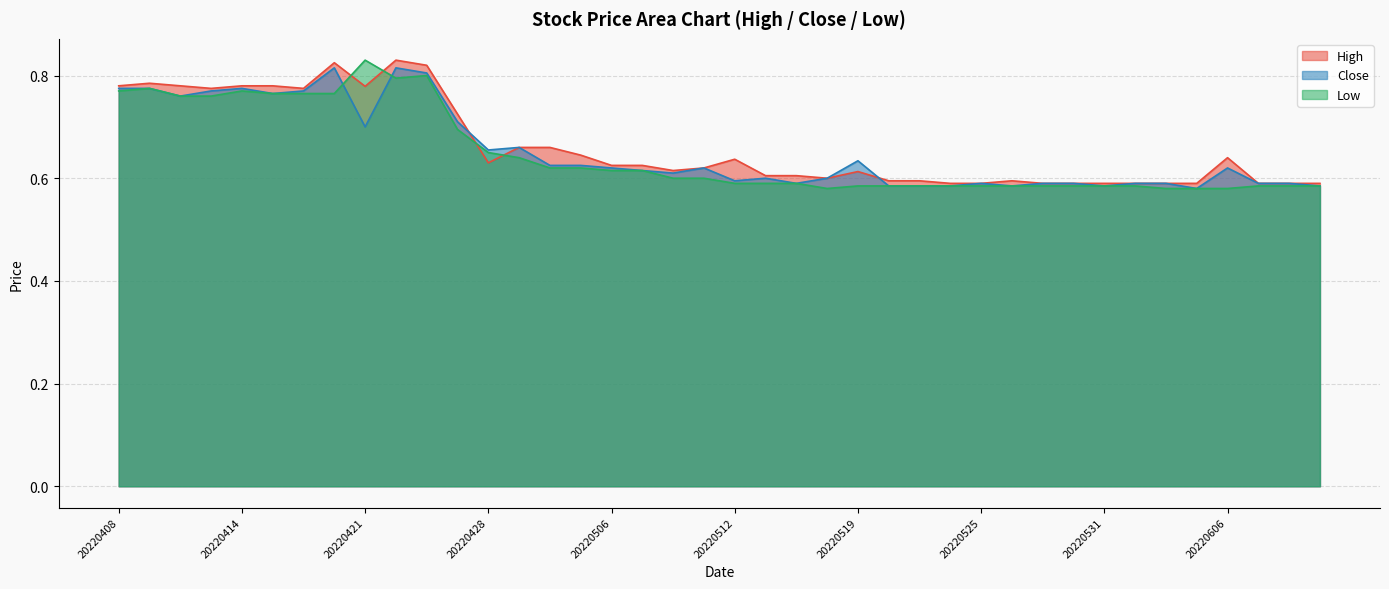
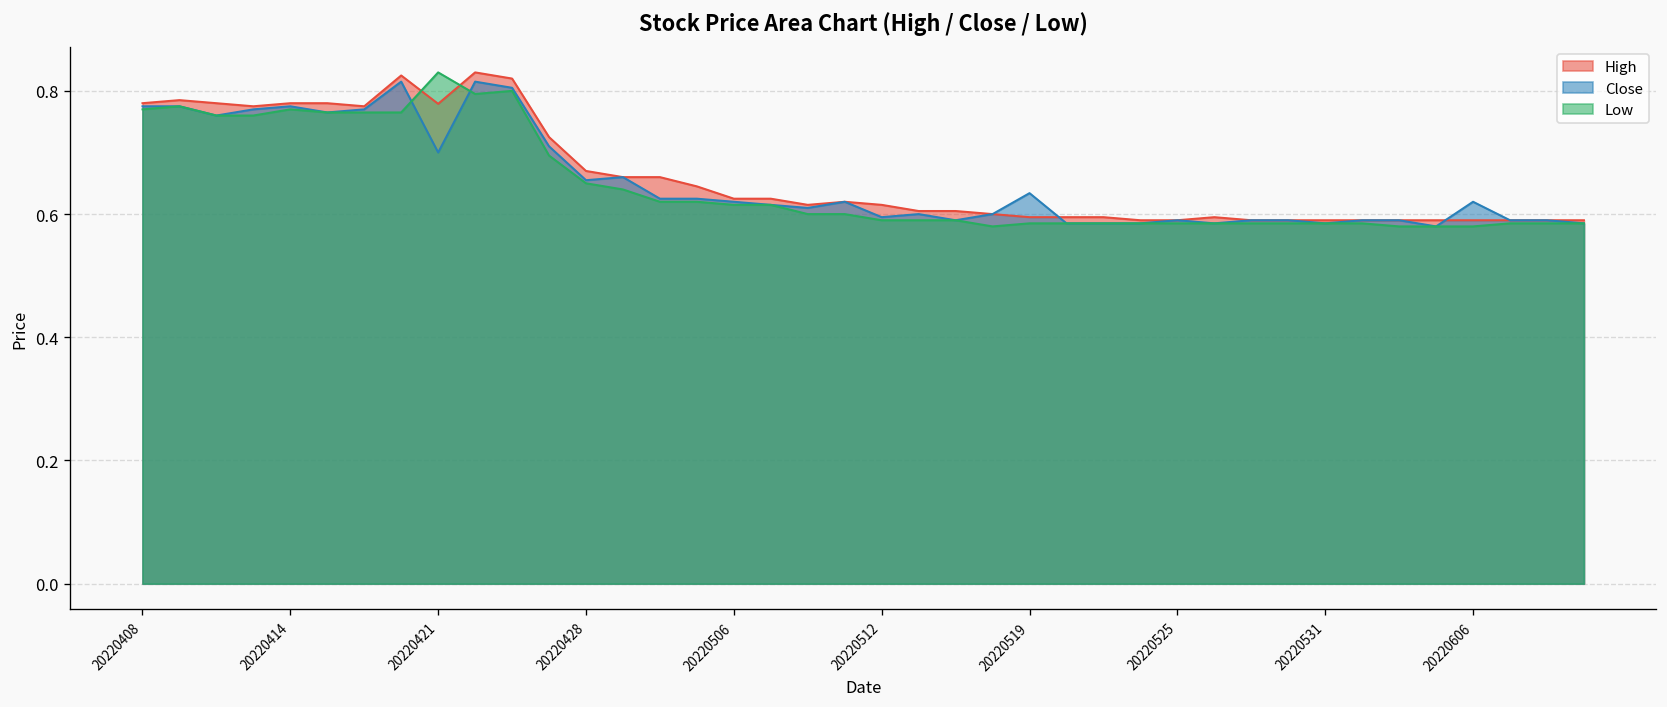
High, 20220428: 0.63 -> 0.67
High, 20220512: 0.64 -> 0.62
High, 20220519: 0.61 -> 0.60
High, 20220606: 0.64 -> 0.59
